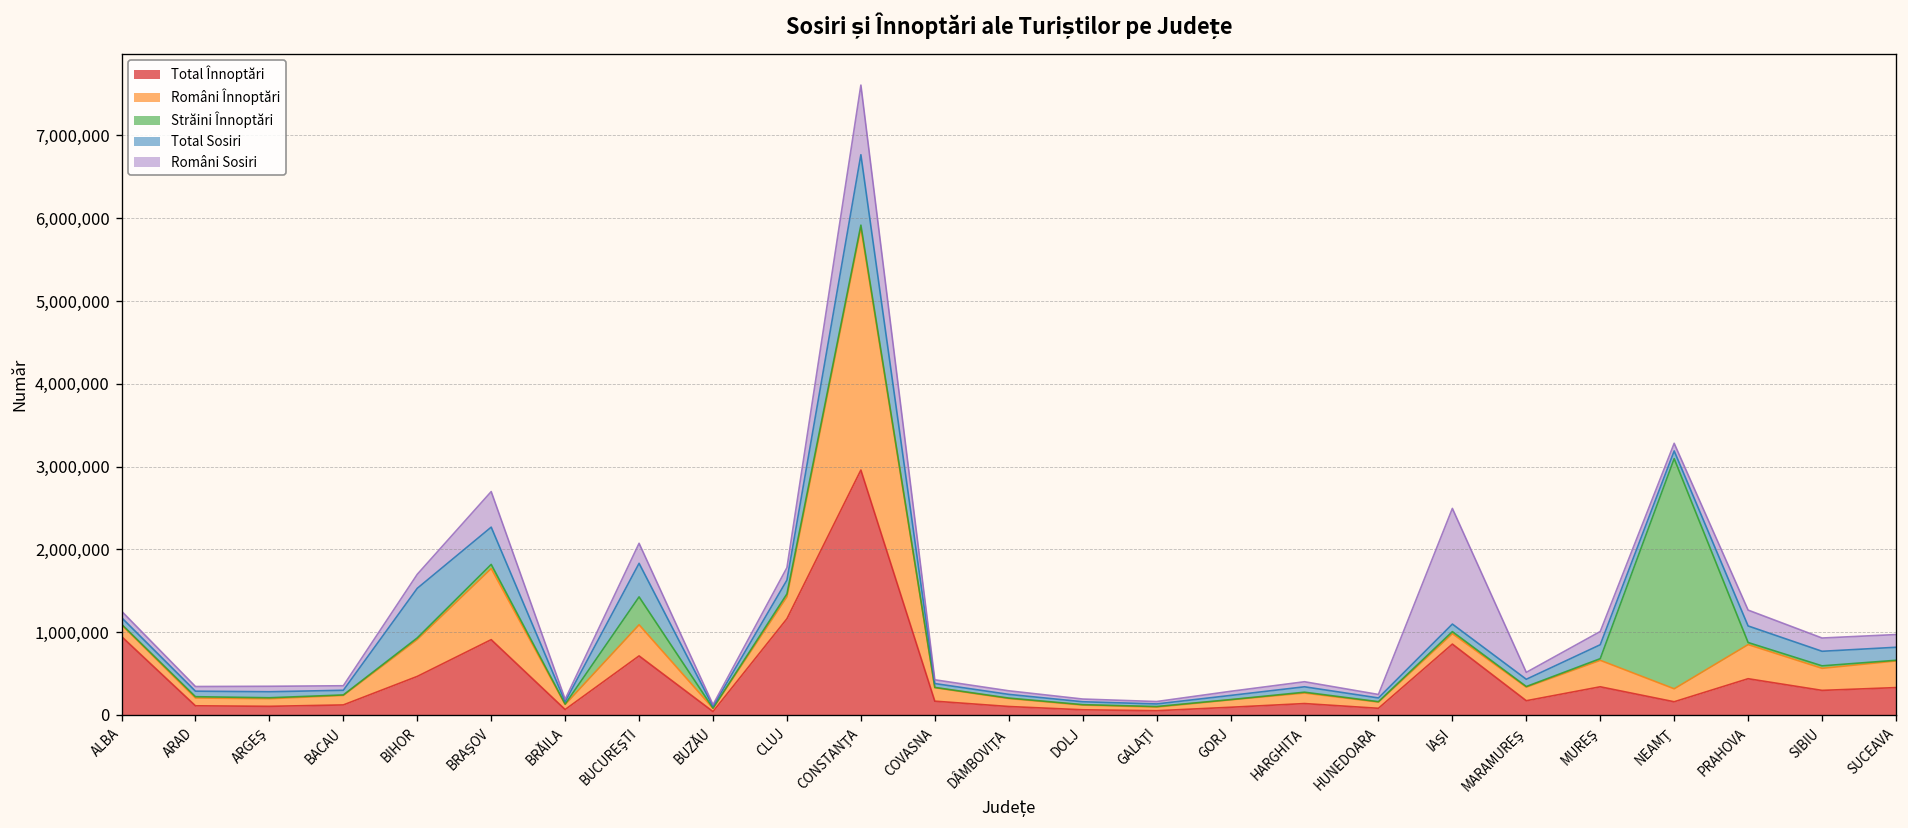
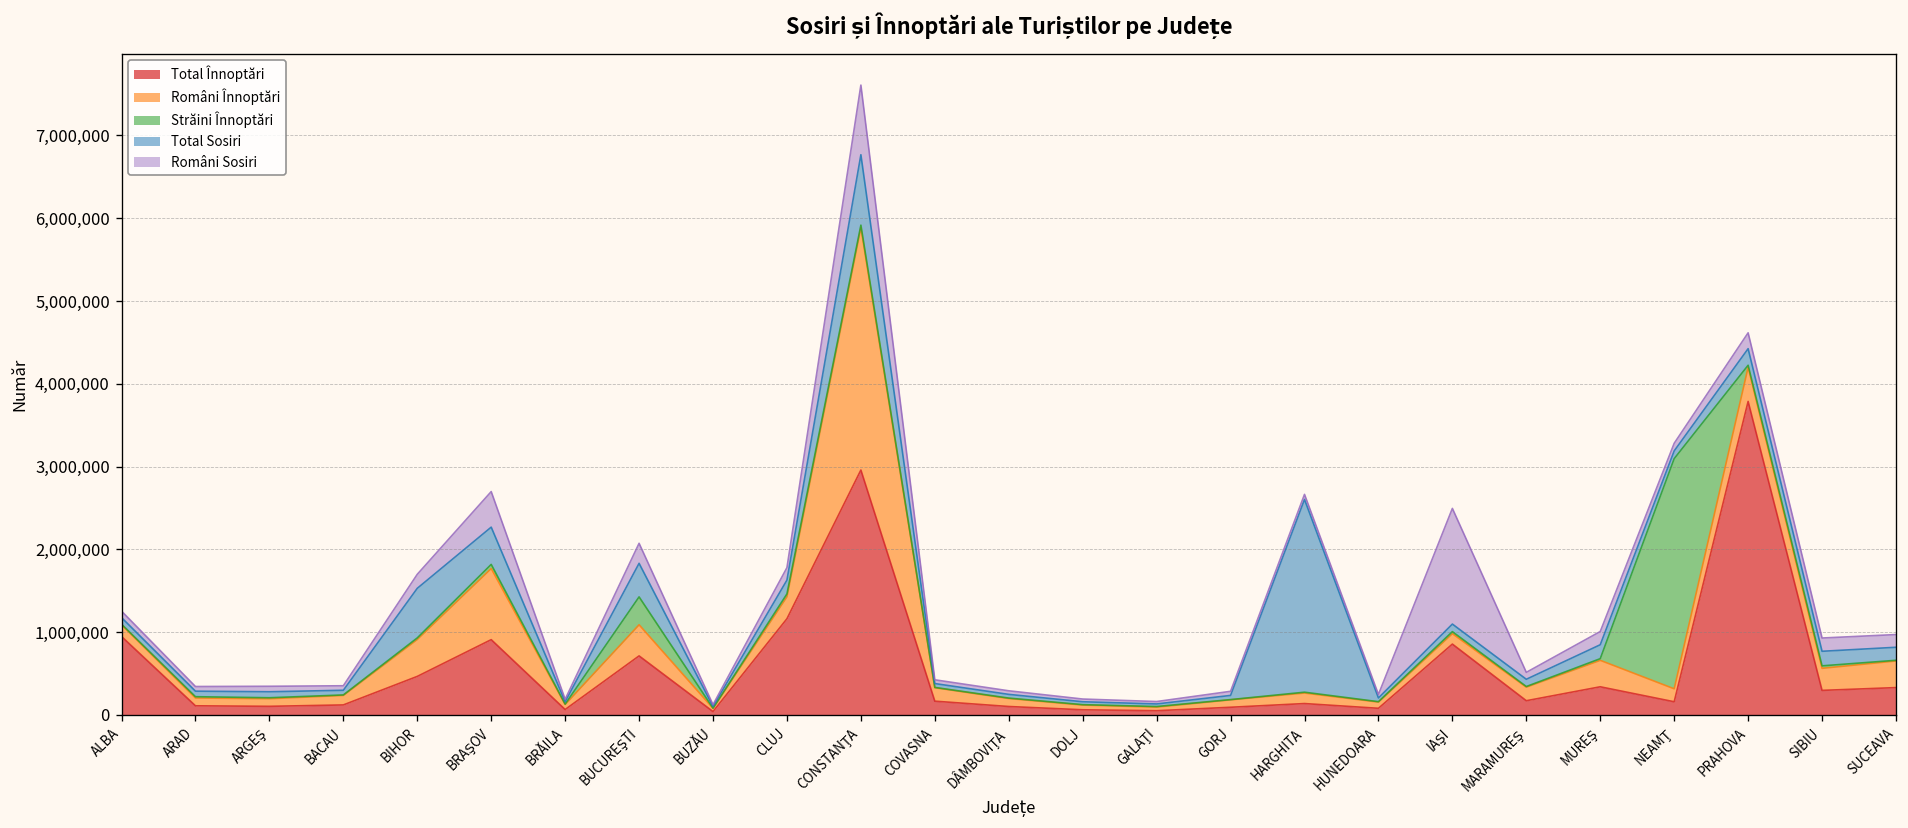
Total Sosiri, HARGHITA: 100,000 -> 2,300,000
Total Înnoptări, PRAHOVA: 400,000 -> 3,800,000
